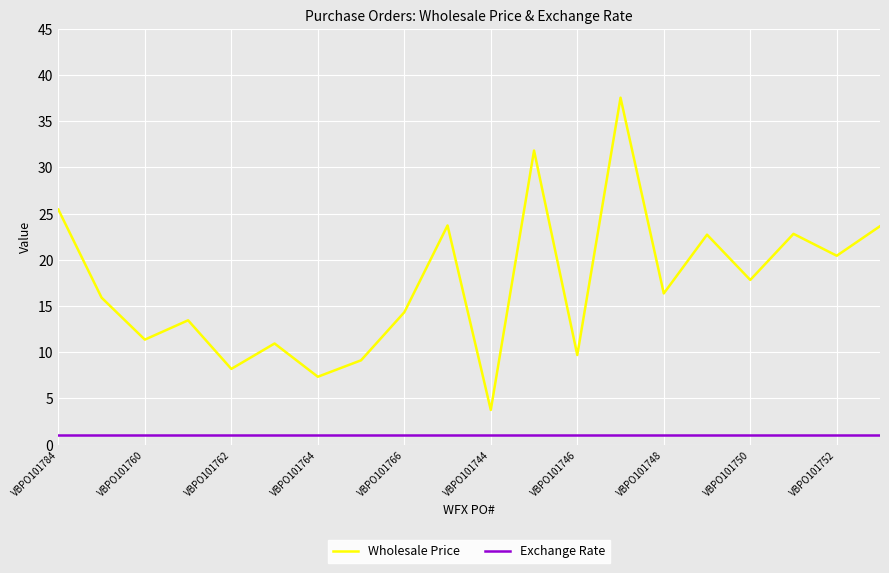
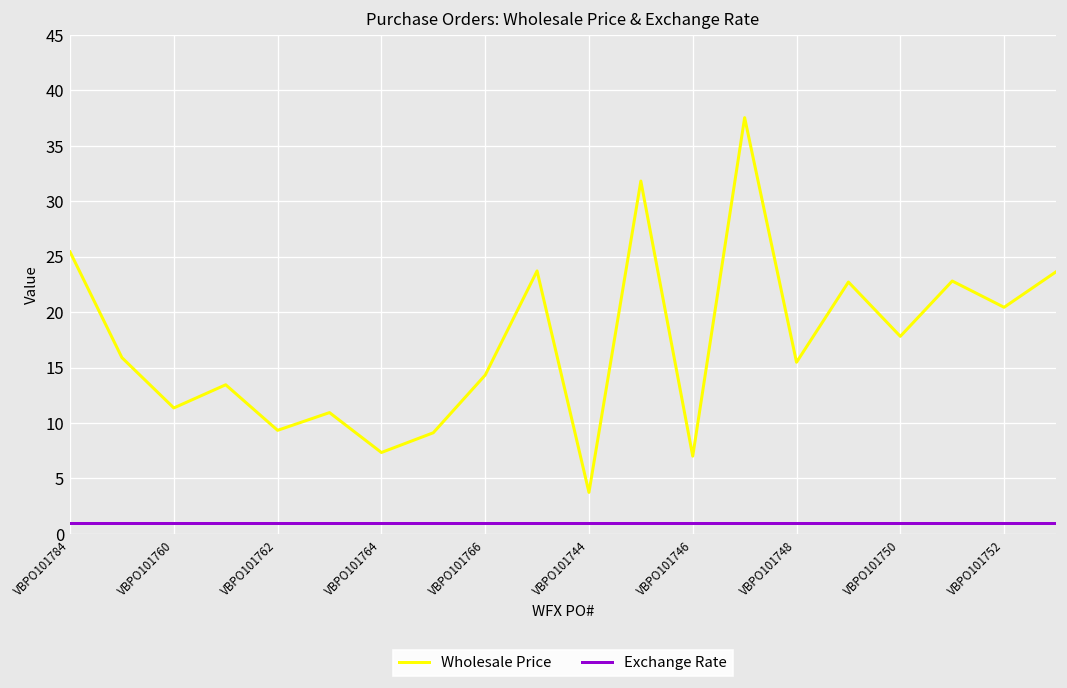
Wholesale Price, VBPO101762: 8 -> 9
Wholesale Price, VBPO101746: 10 -> 7
Wholesale Price, VBPO101748: 16 -> 15
